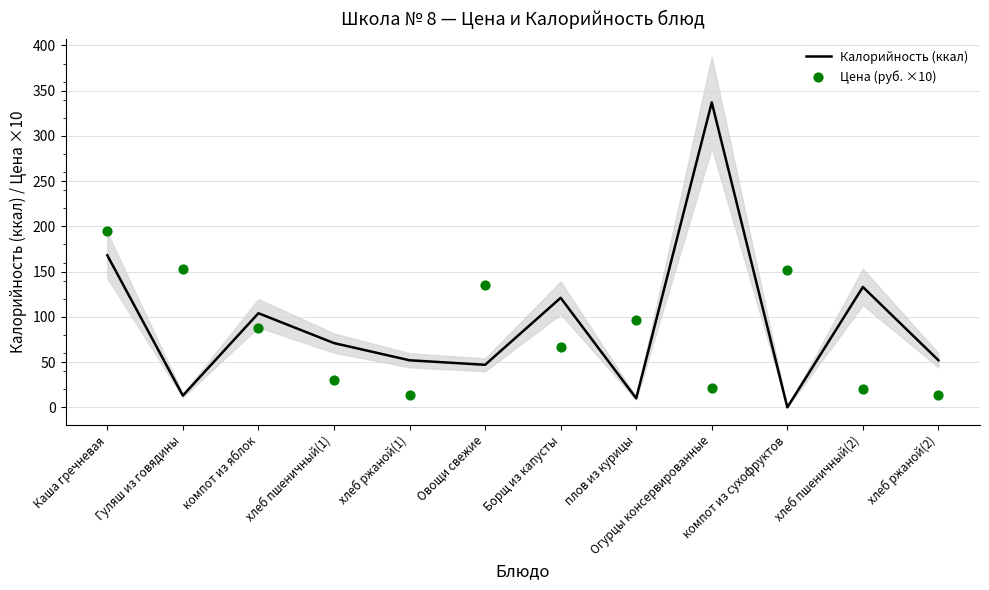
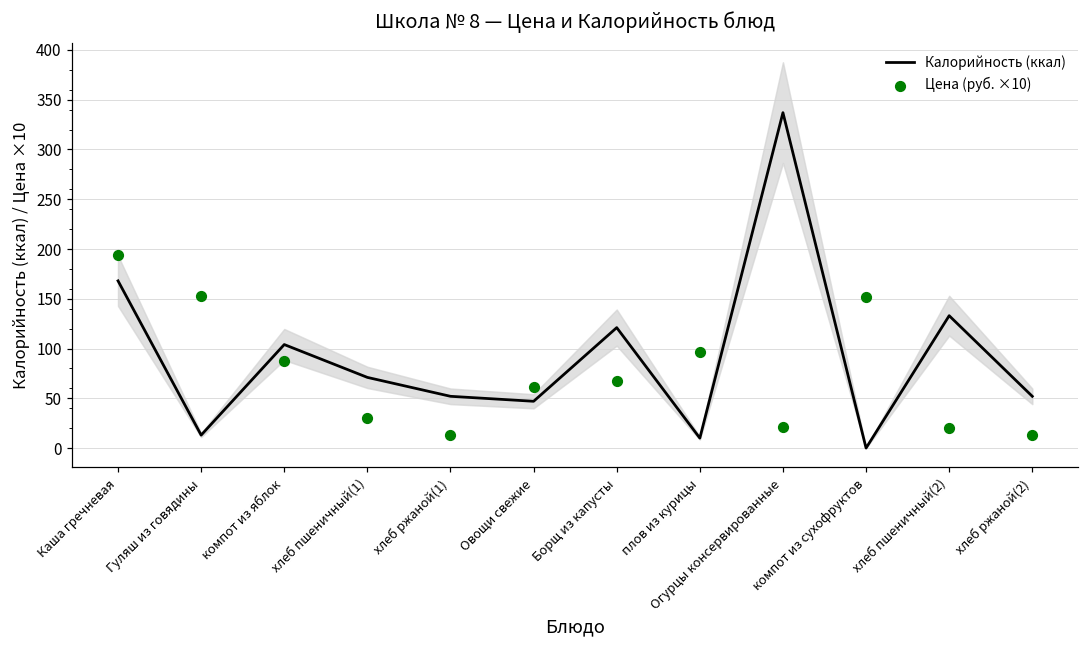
Цена (руб. ×10), Овощи свежие: 140 -> 60
